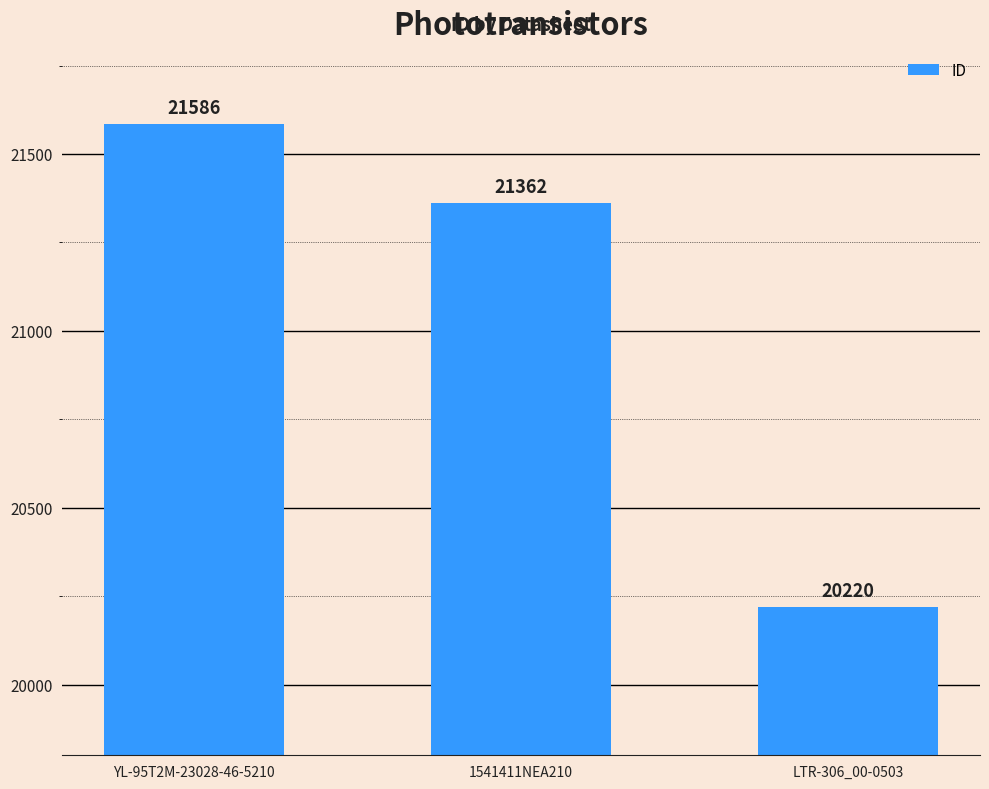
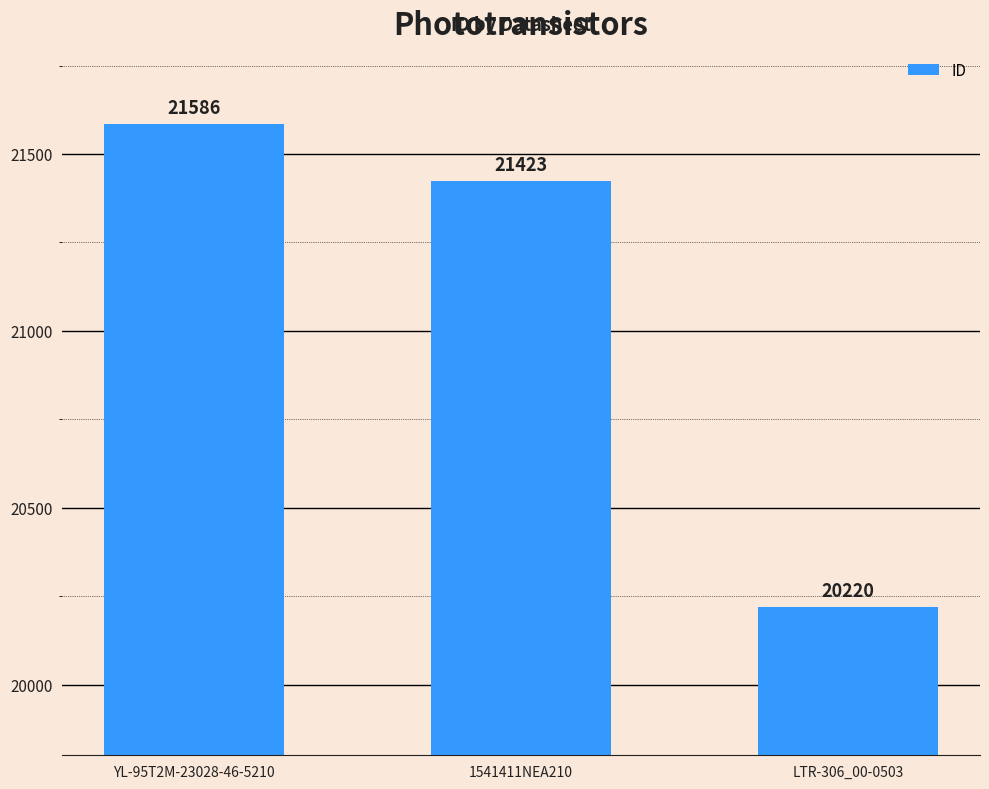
1541411NEA210: 21362 -> 21423
